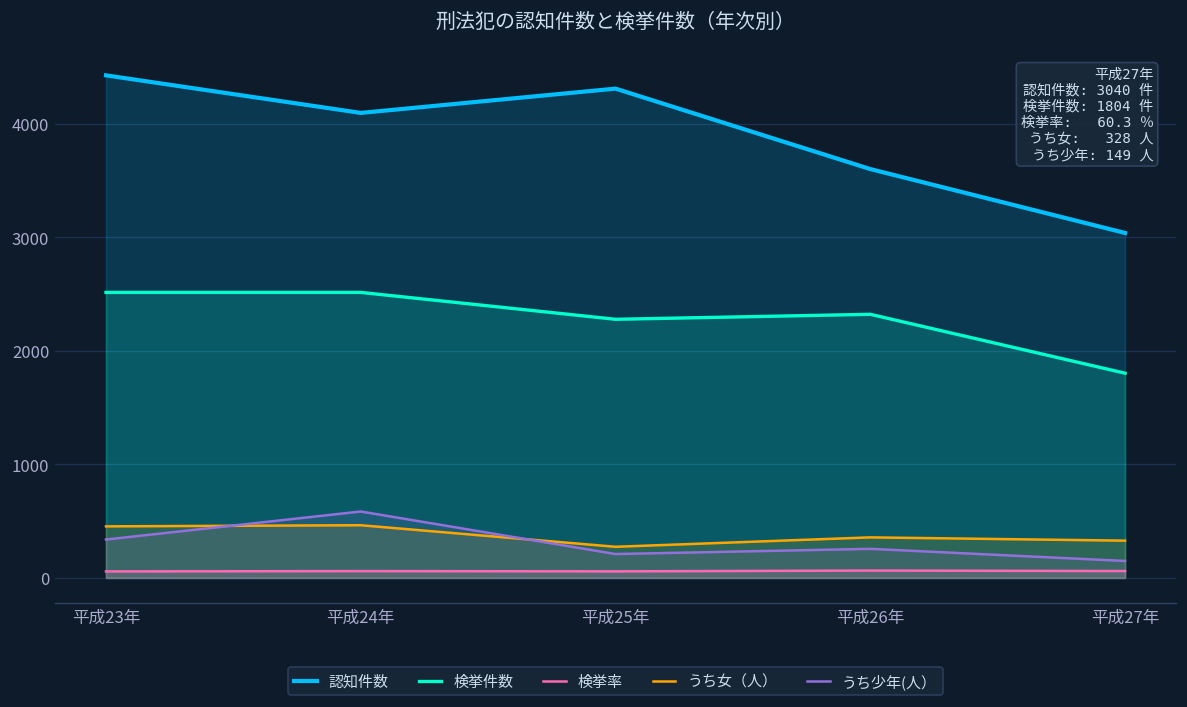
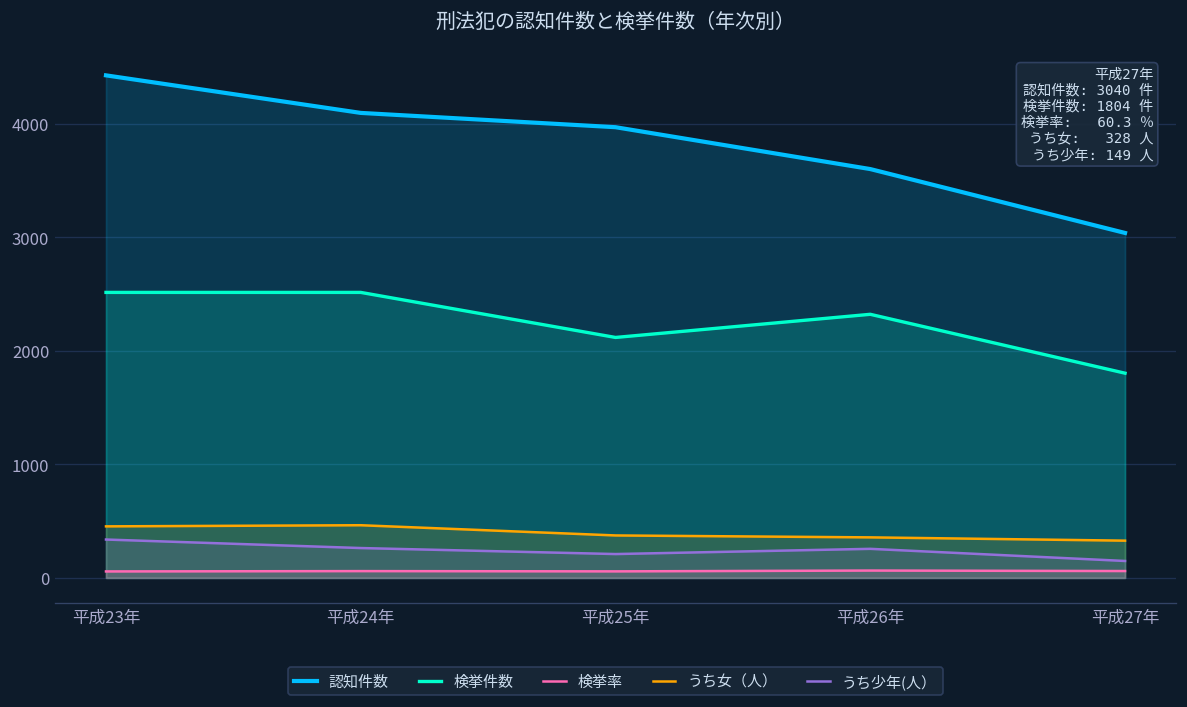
うち少年(人）, 平成24年: 600 -> 300
認知件数, 平成25年: 4300 -> 4000
検挙件数, 平成25年: 2300 -> 2100
うち女（人）, 平成25年: 300 -> 400
